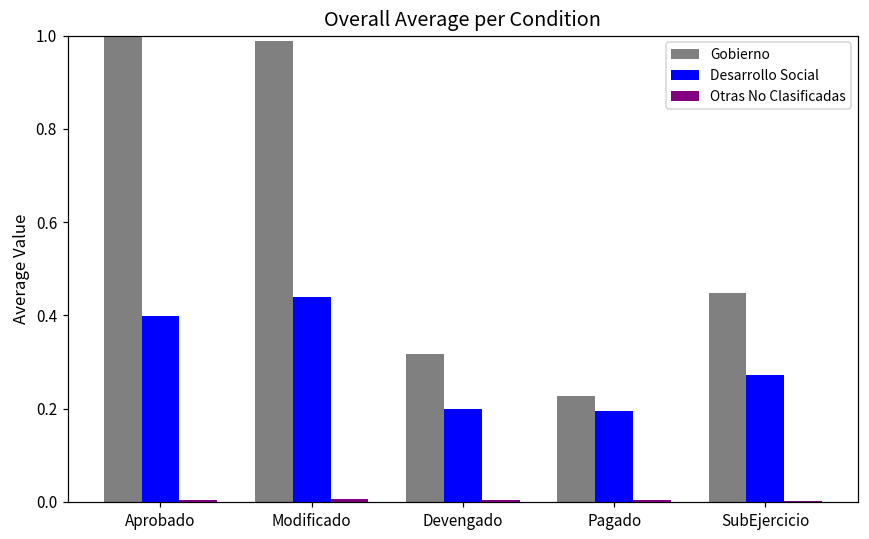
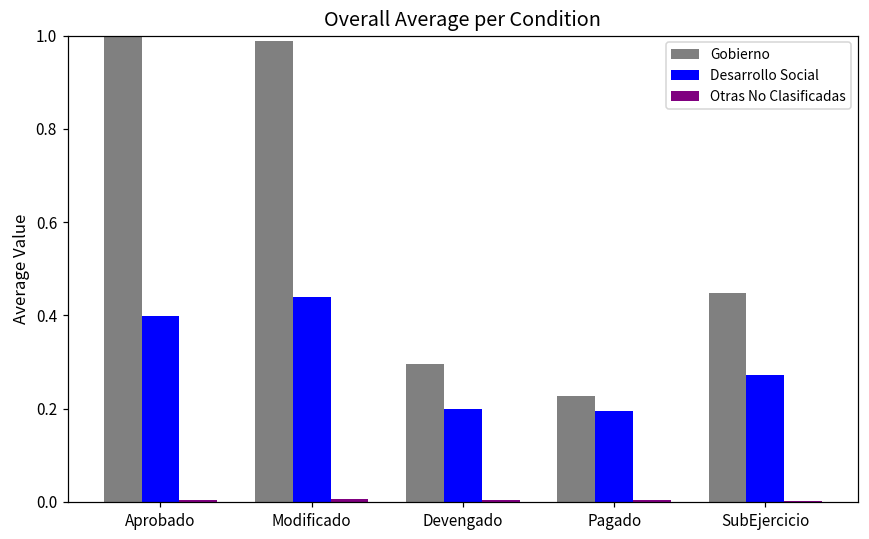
Gobierno, Devengado: 0.32 -> 0.29
